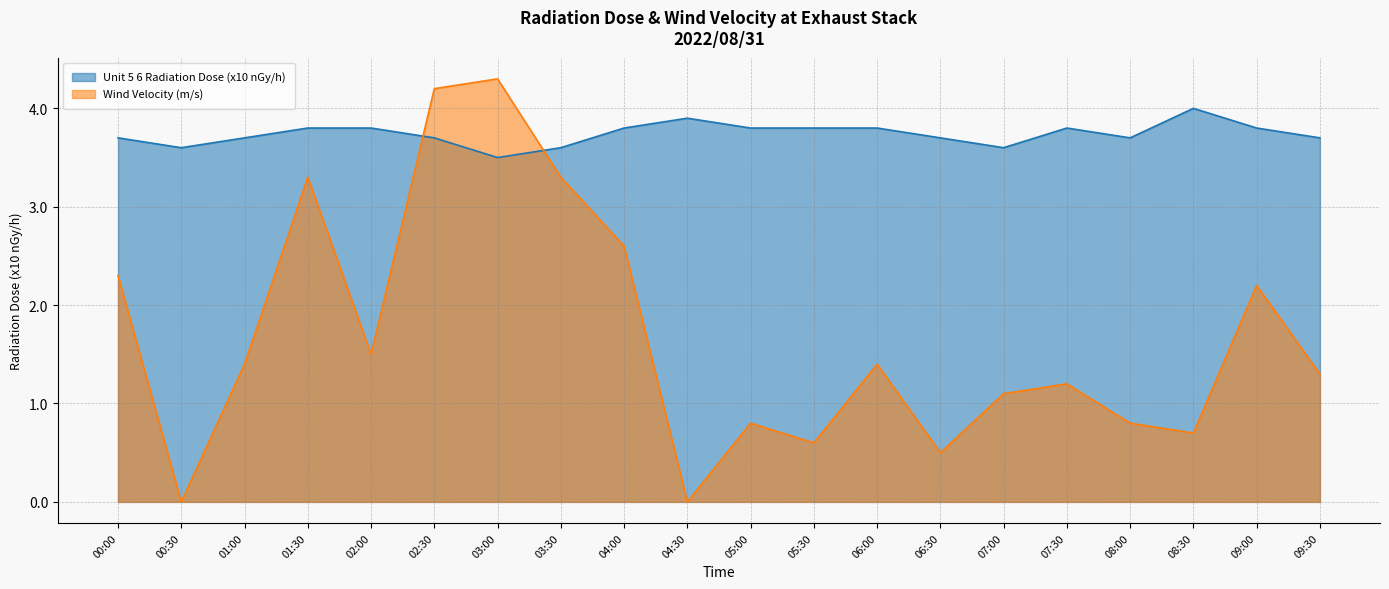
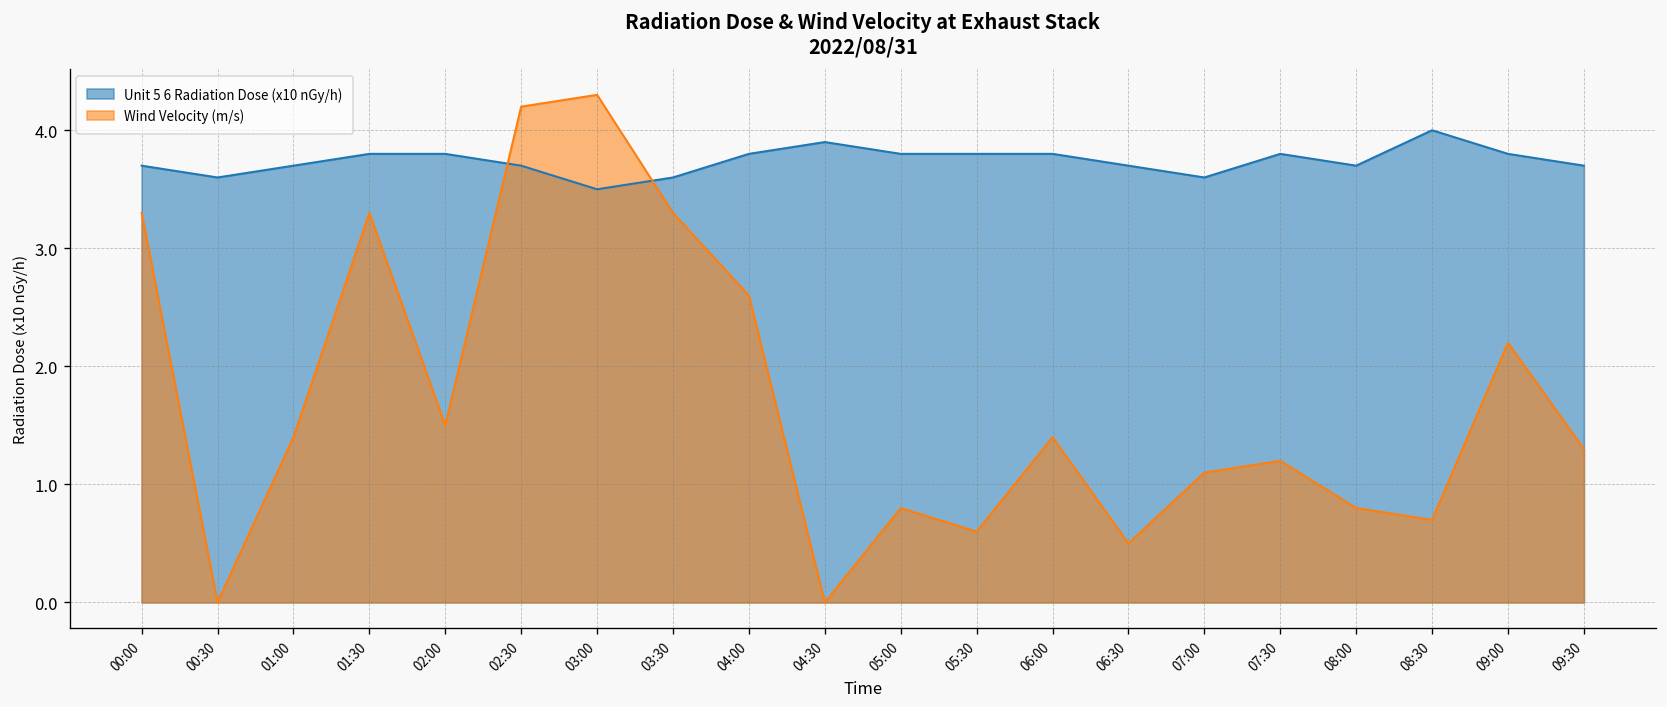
Wind Velocity (m/s), 00:00: 2.3 -> 3.3
